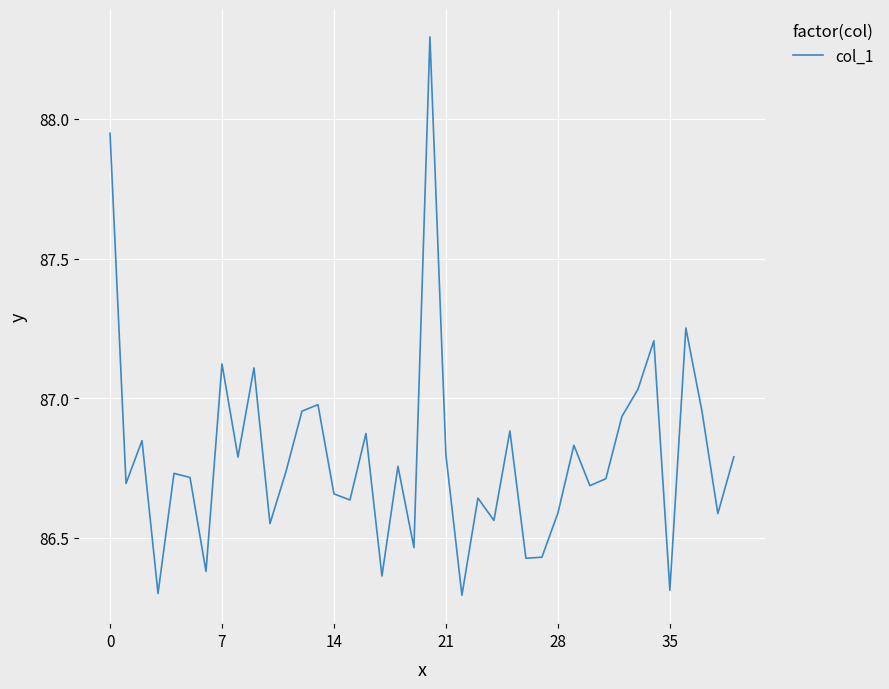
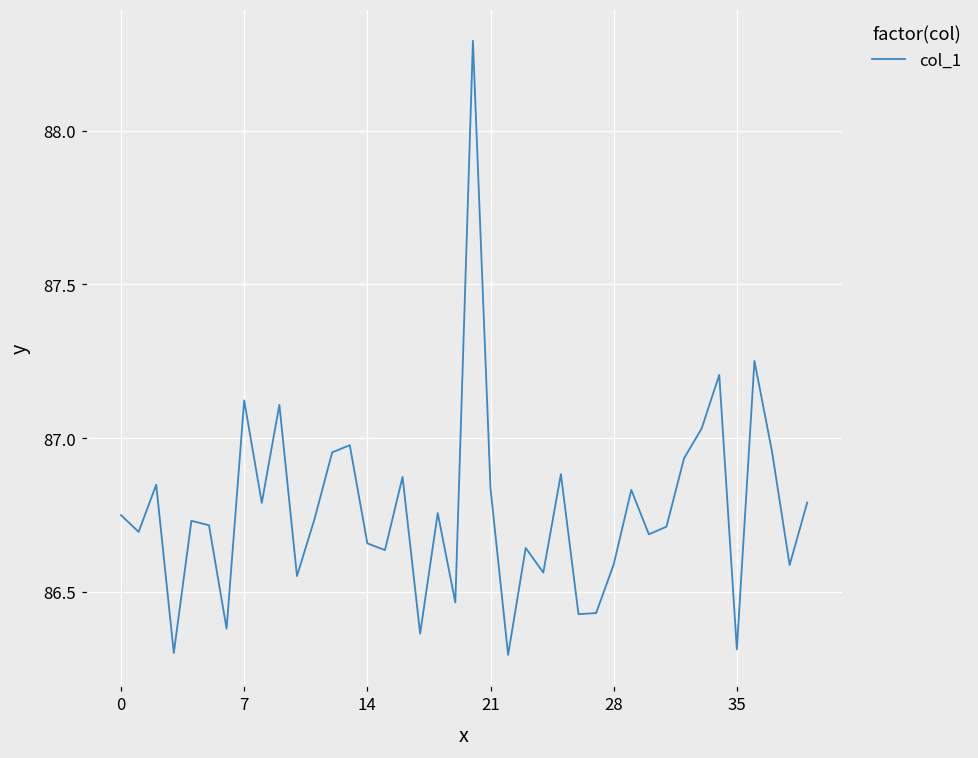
0: 87.95 -> 86.75
21: 86.80 -> 86.84
